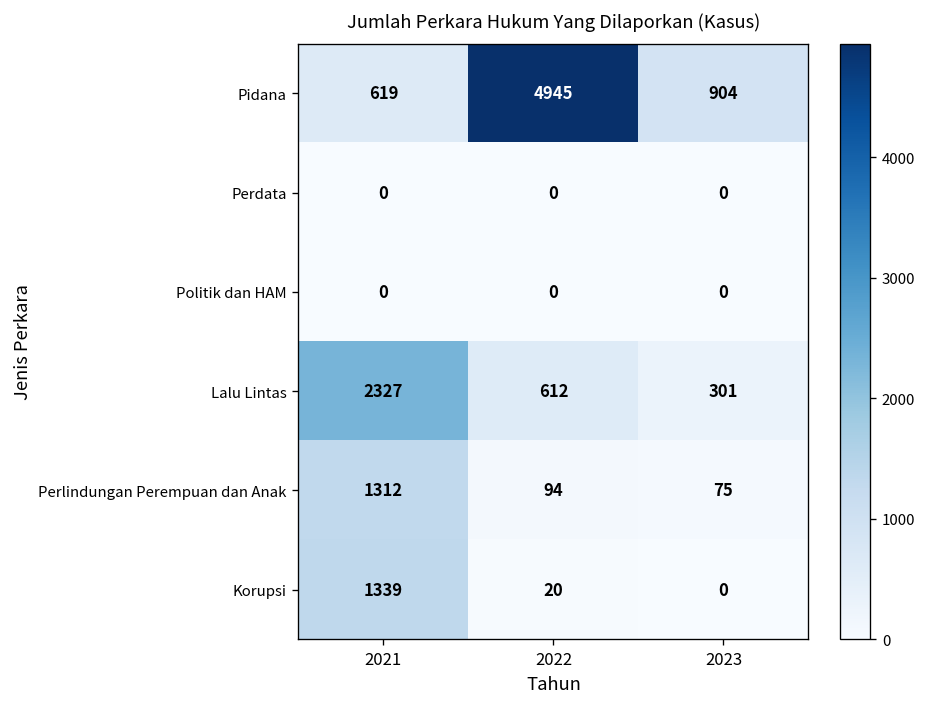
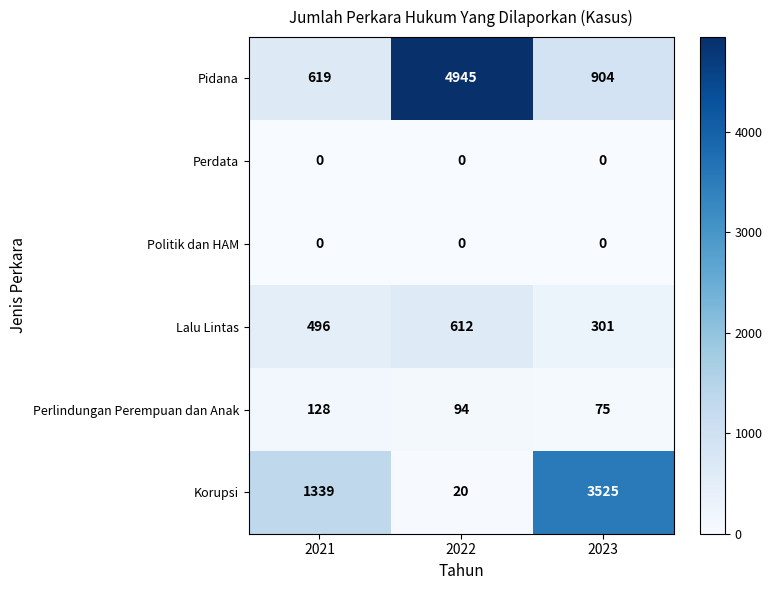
Lalu Lintas, 2021: 2327 -> 496
Perlindungan Perempuan dan Anak, 2021: 1312 -> 128
Korupsi, 2023: 0 -> 3525
